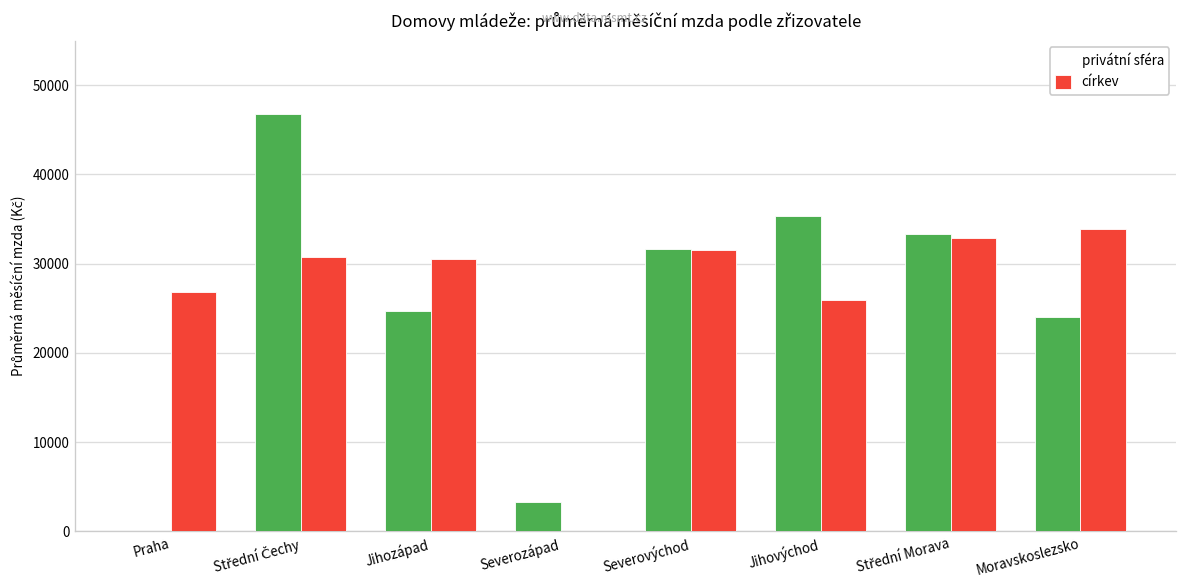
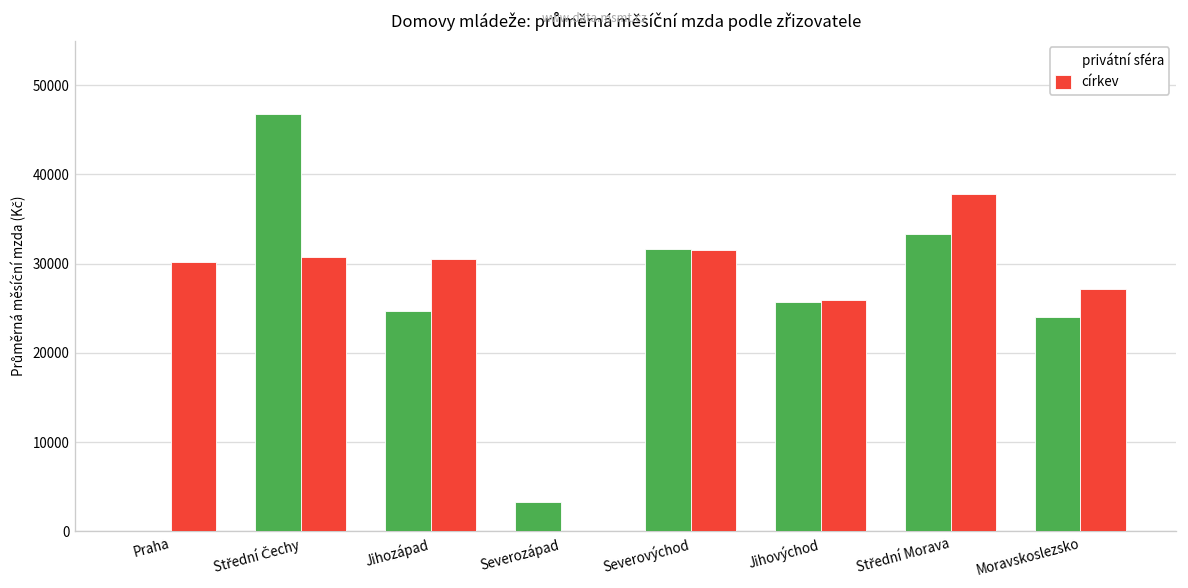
církev, Praha: 27000 -> 30000
privátní sféra, Jihovýchod: 35000 -> 26000
církev, Střední Morava: 33000 -> 38000
církev, Moravskoslezsko: 34000 -> 27000
